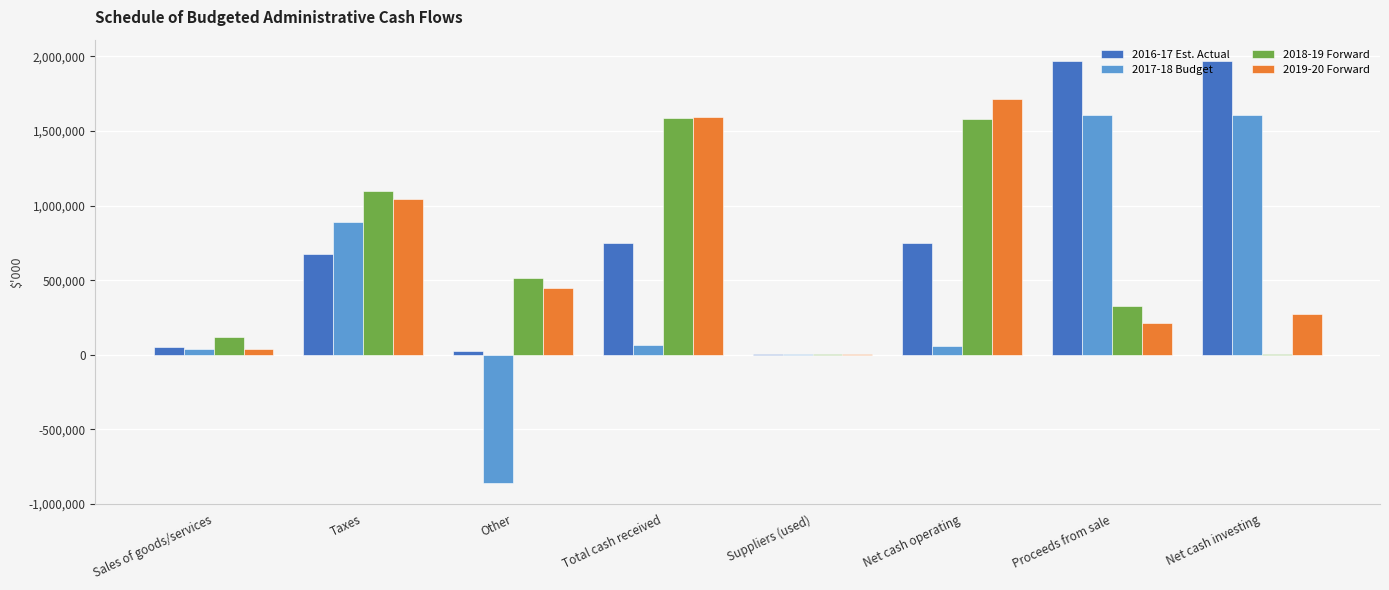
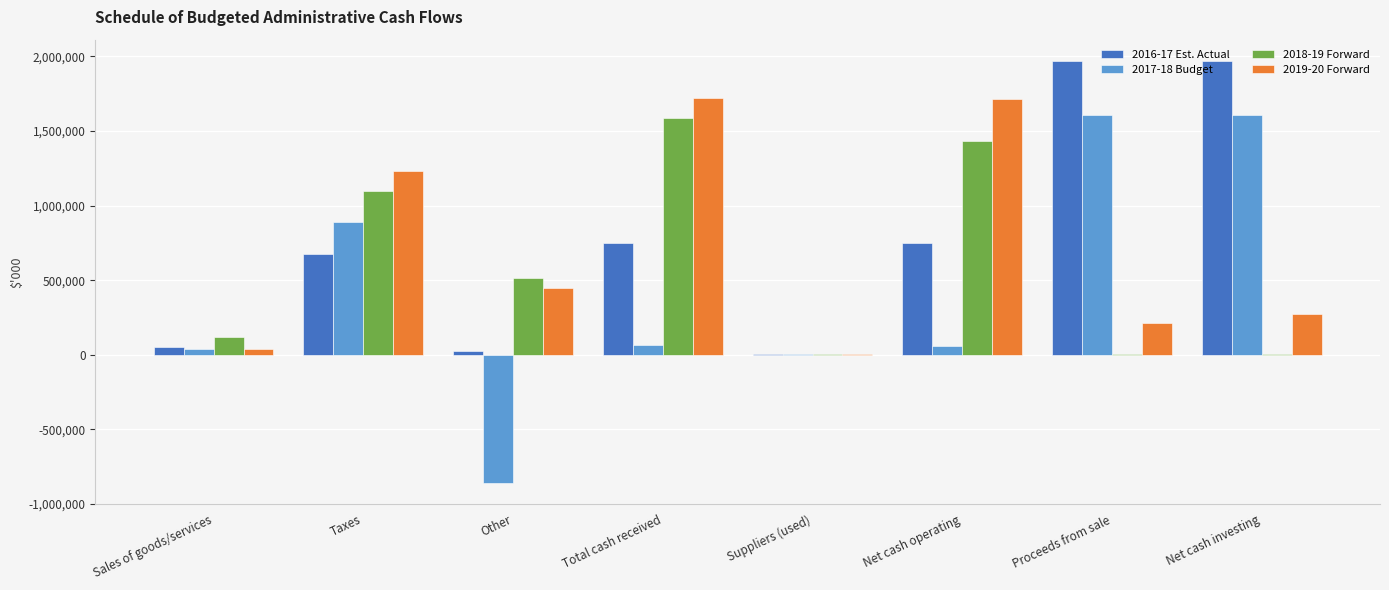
2019-20 Forward, Taxes: 1,040,000 -> 1,230,000
2019-20 Forward, Total cash received: 1,590,000 -> 1,720,000
2018-19 Forward, Net cash operating: 1,580,000 -> 1,430,000
2018-19 Forward, Proceeds from sale: 330,000 -> 0
